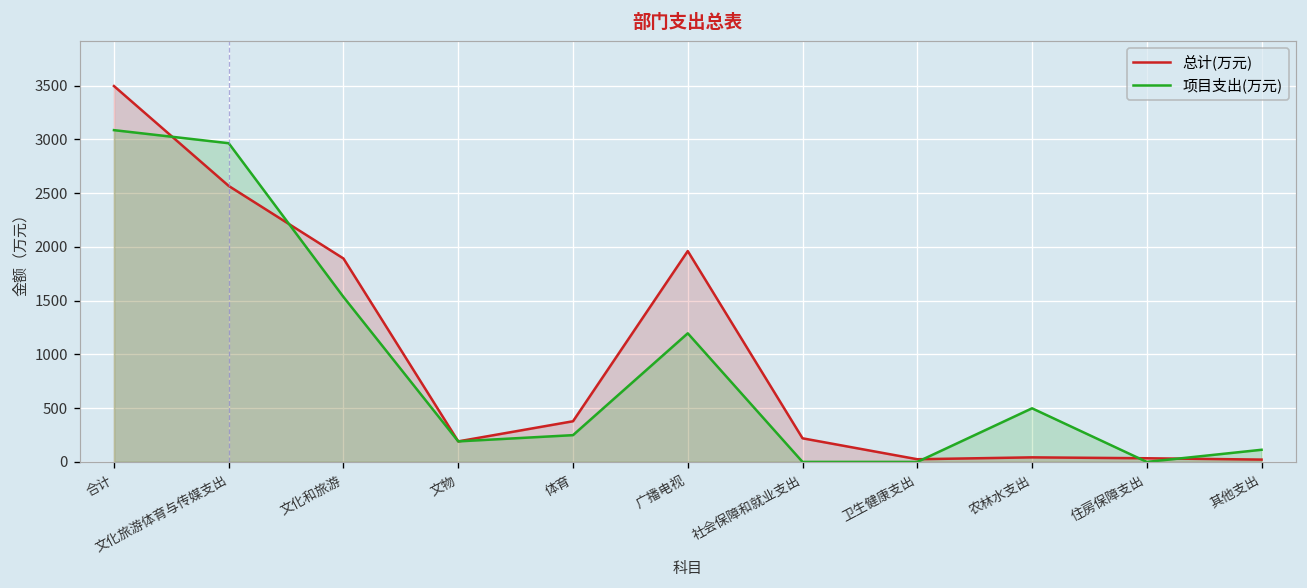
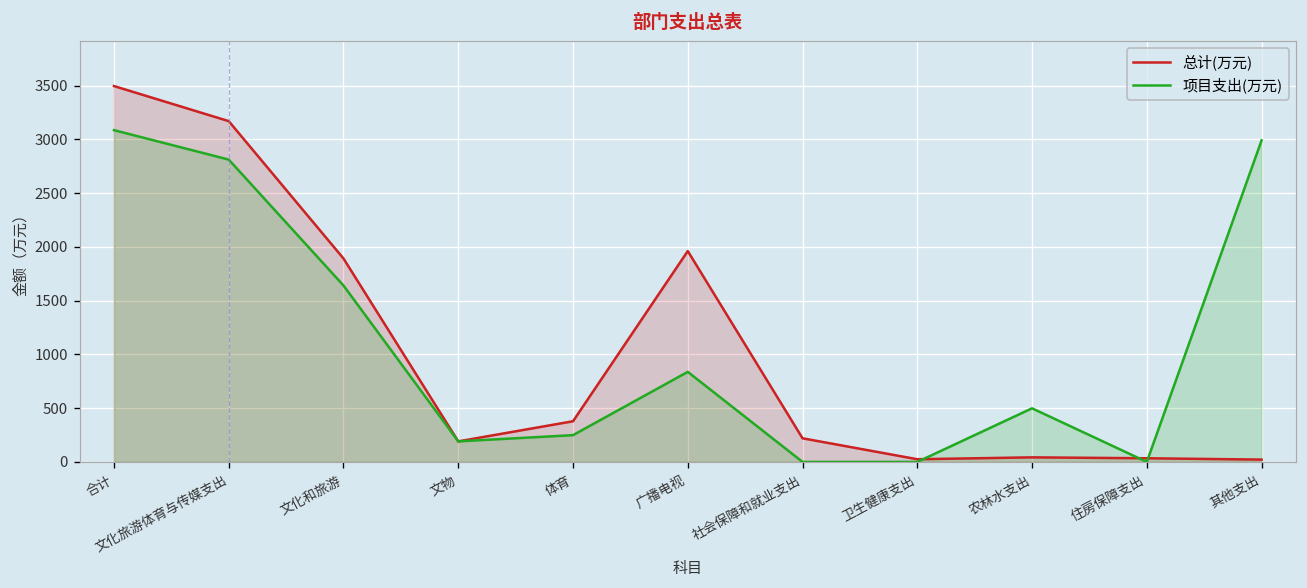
总计(万元), 文化旅游体育与传媒支出: 2600 -> 3200
项目支出(万元), 文化旅游体育与传媒支出: 3000 -> 2800
项目支出(万元), 文化和旅游: 1500 -> 1600
项目支出(万元), 广播电视: 1200 -> 800
项目支出(万元), 其他支出: 100 -> 3000
